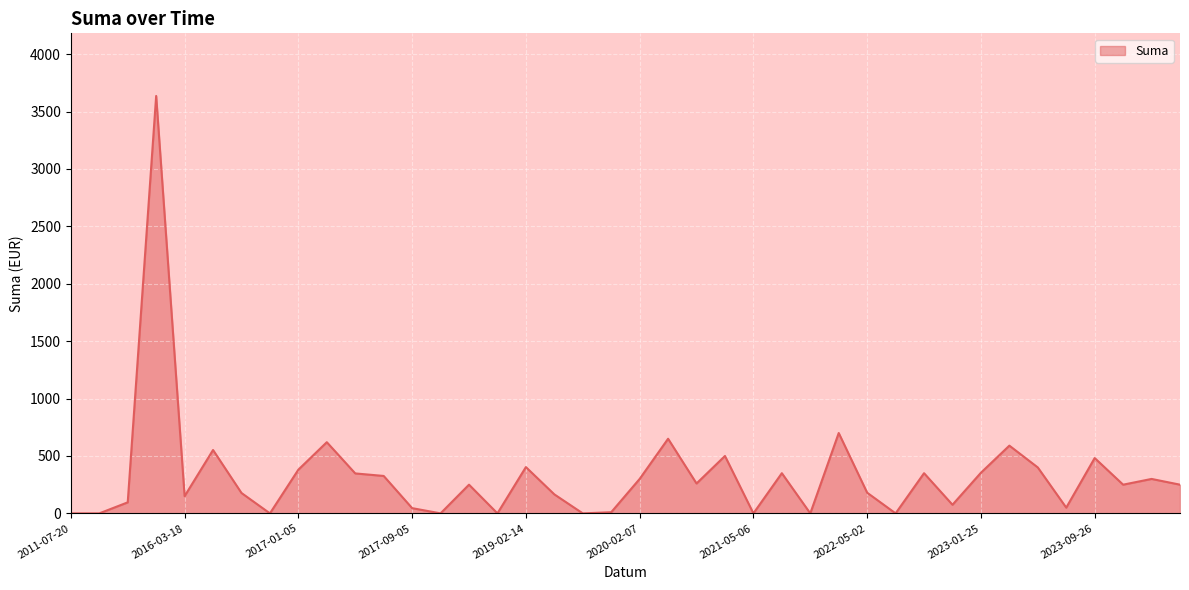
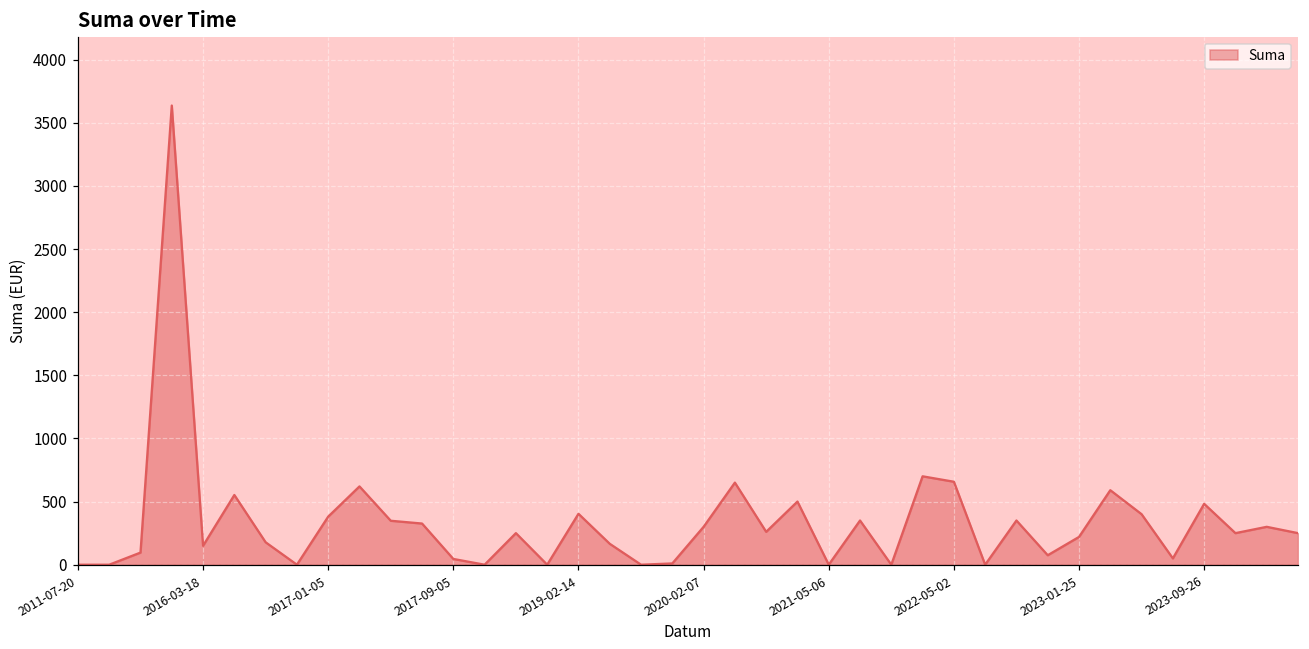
2022-05-02: 180 -> 660
2023-01-25: 350 -> 220
